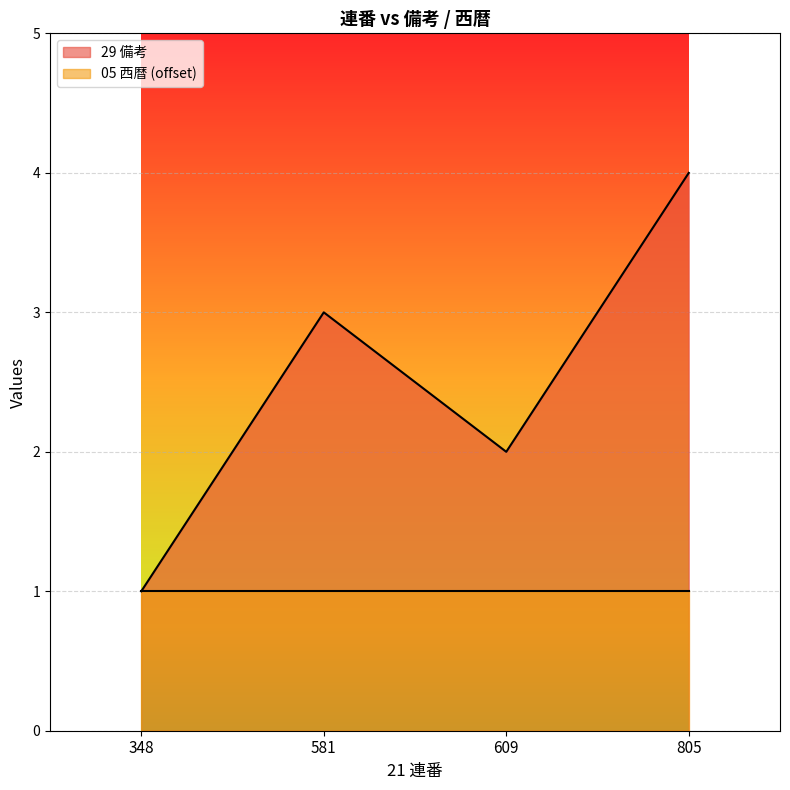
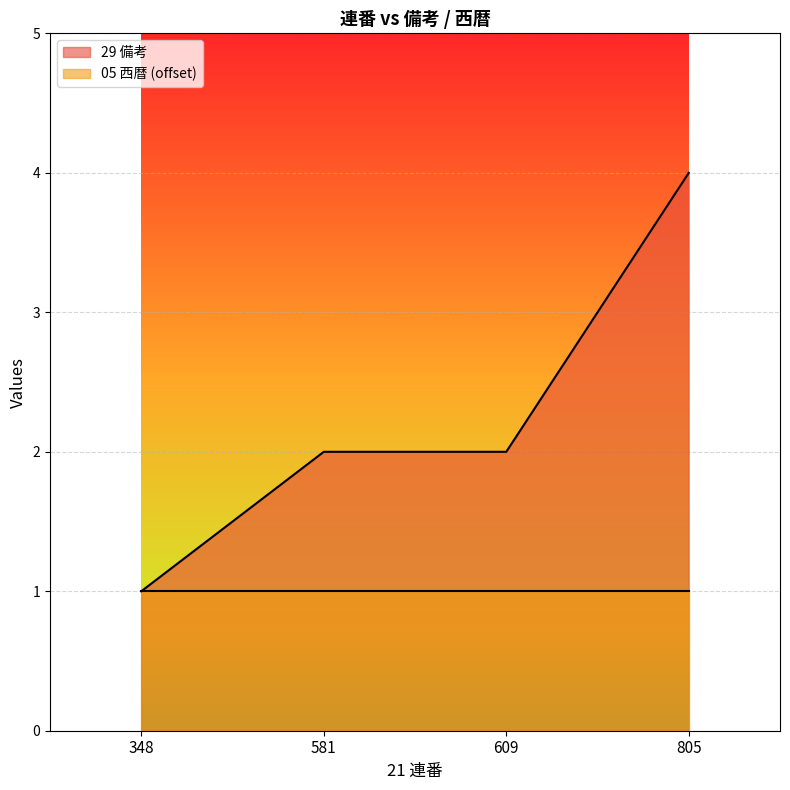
29 備考, 581: 3 -> 2
